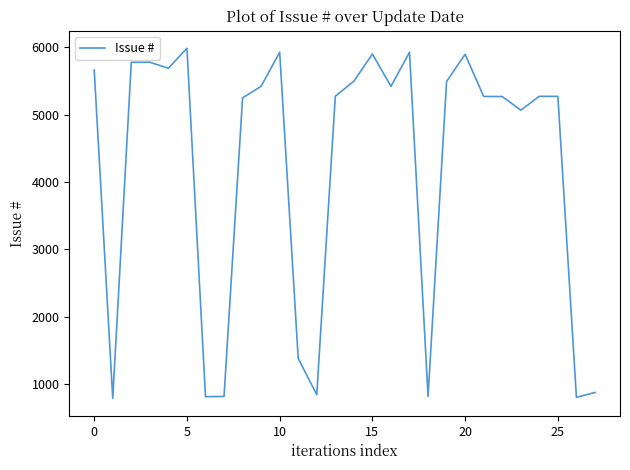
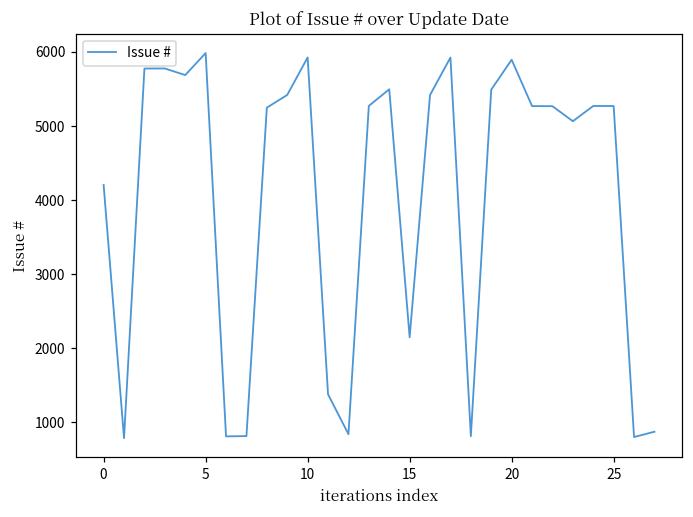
0: 5700 -> 4200
15: 5900 -> 2100
